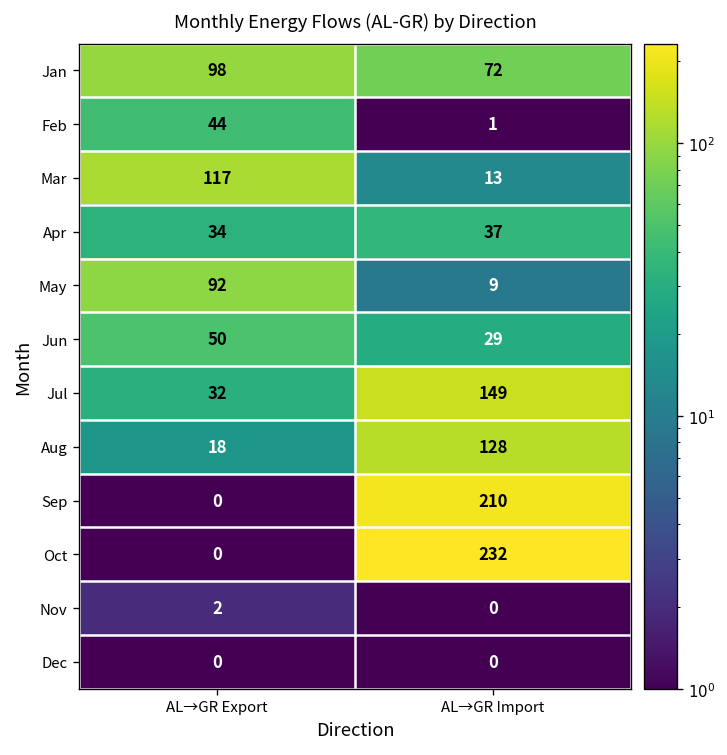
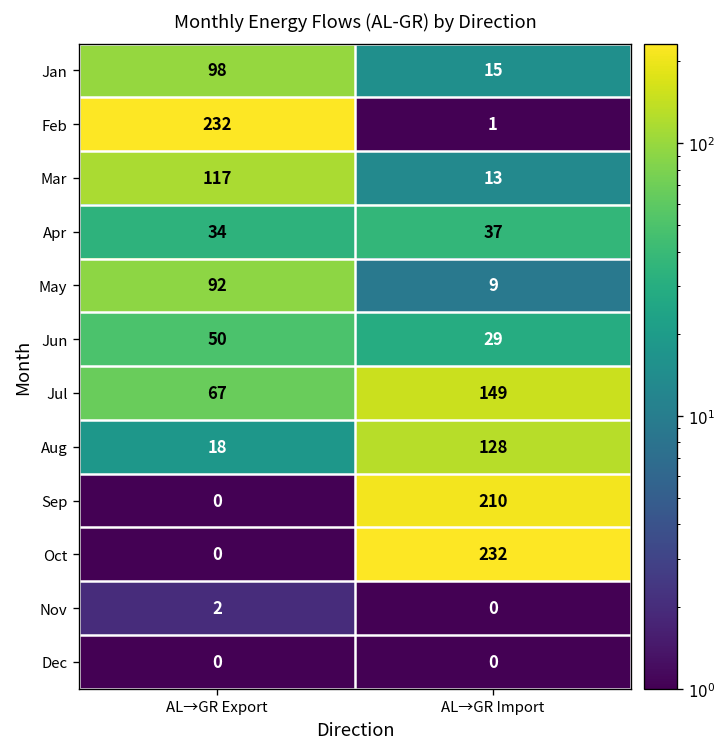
Jan, AL→GR Import: 72 -> 15
Feb, AL→GR Export: 44 -> 232
Jul, AL→GR Export: 32 -> 67
